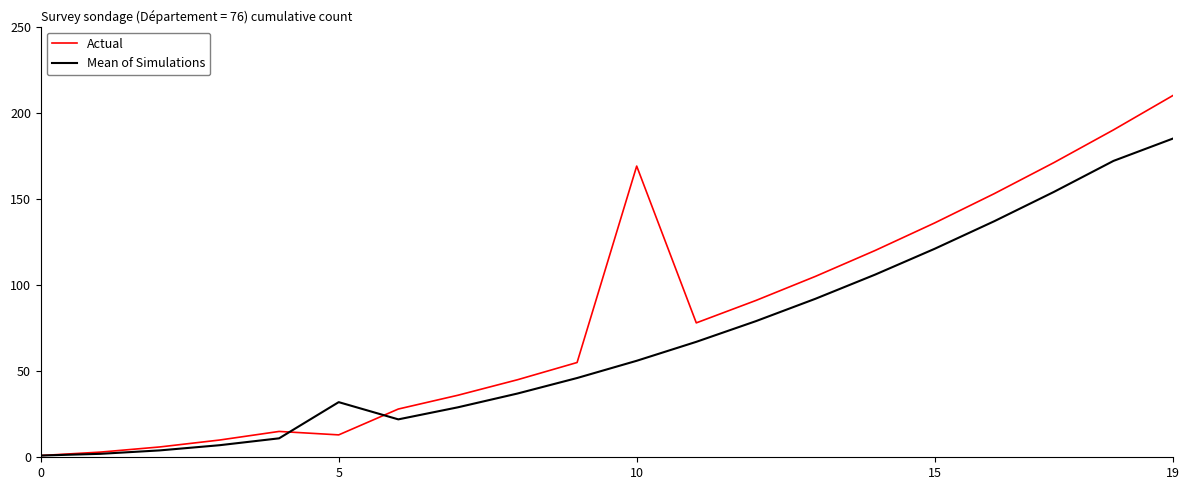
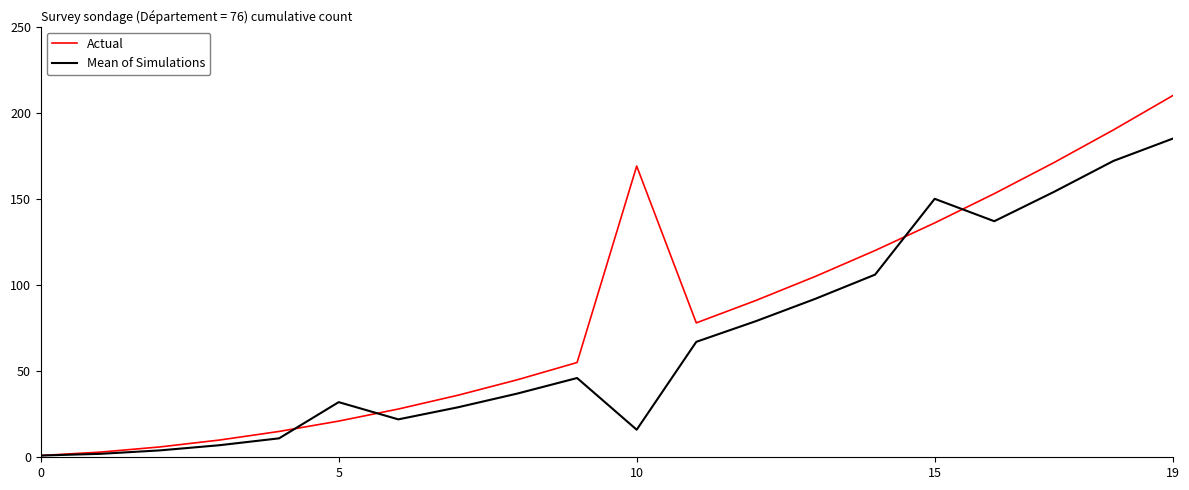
Actual, 5: 13 -> 21
Mean of Simulations, 10: 56 -> 16
Mean of Simulations, 15: 121 -> 150
